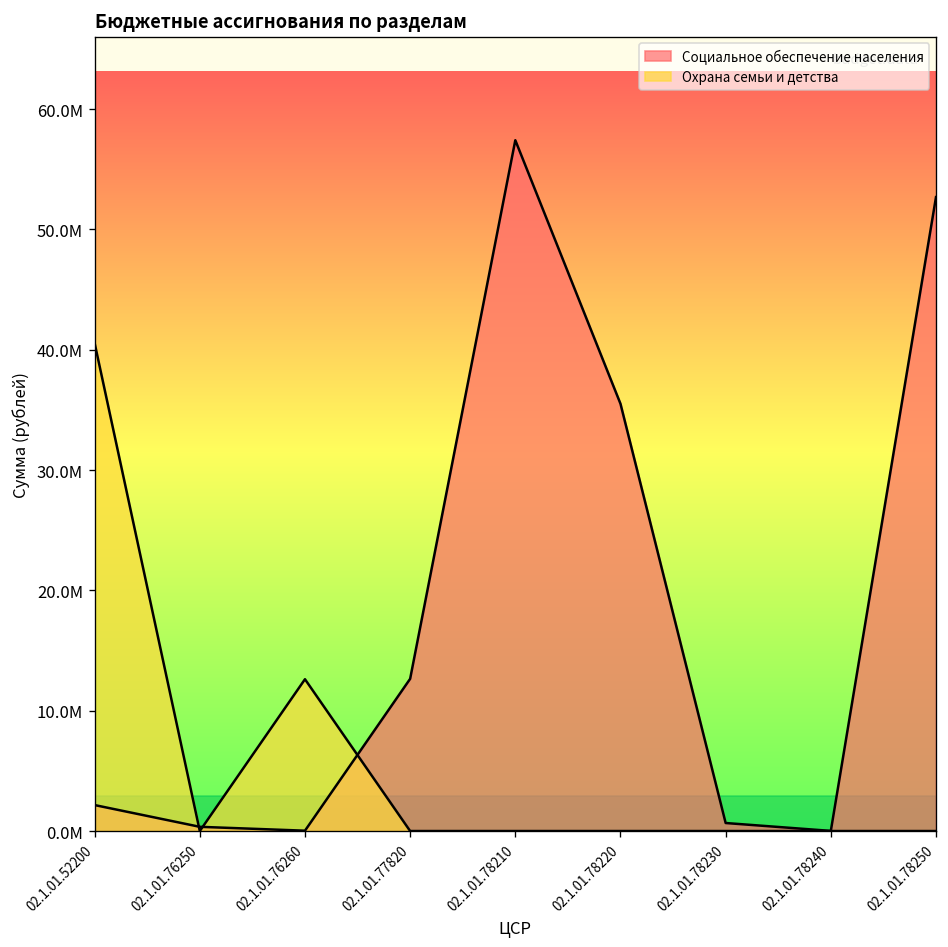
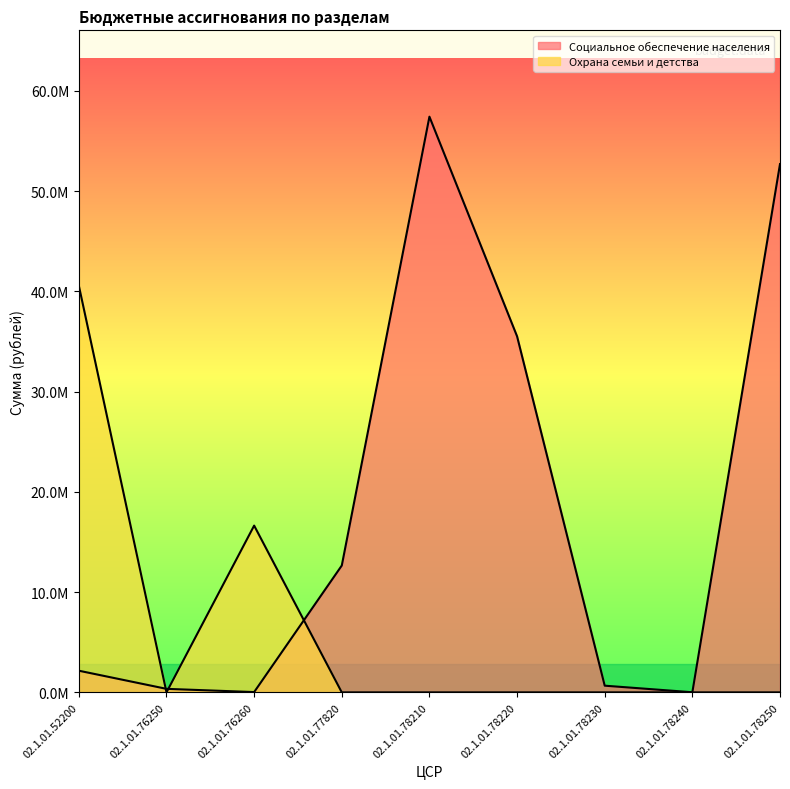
Охрана семьи и детства, 02.1.01.76260: 12600000 -> 16600000
